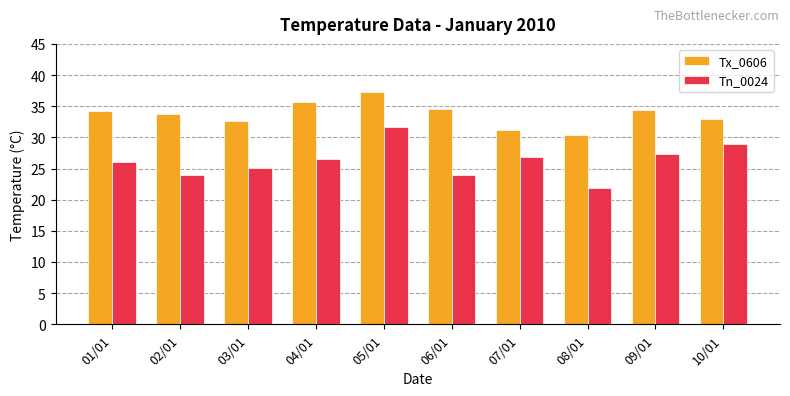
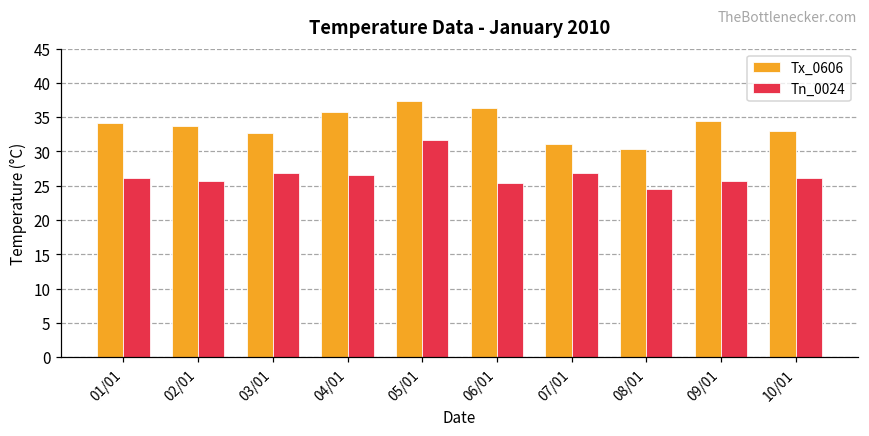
Tn_0024, 02/01: 24 -> 26
Tn_0024, 03/01: 25 -> 27
Tx_0606, 06/01: 35 -> 36
Tn_0024, 06/01: 24 -> 25
Tn_0024, 08/01: 22 -> 25
Tn_0024, 09/01: 27 -> 26
Tn_0024, 10/01: 29 -> 26
